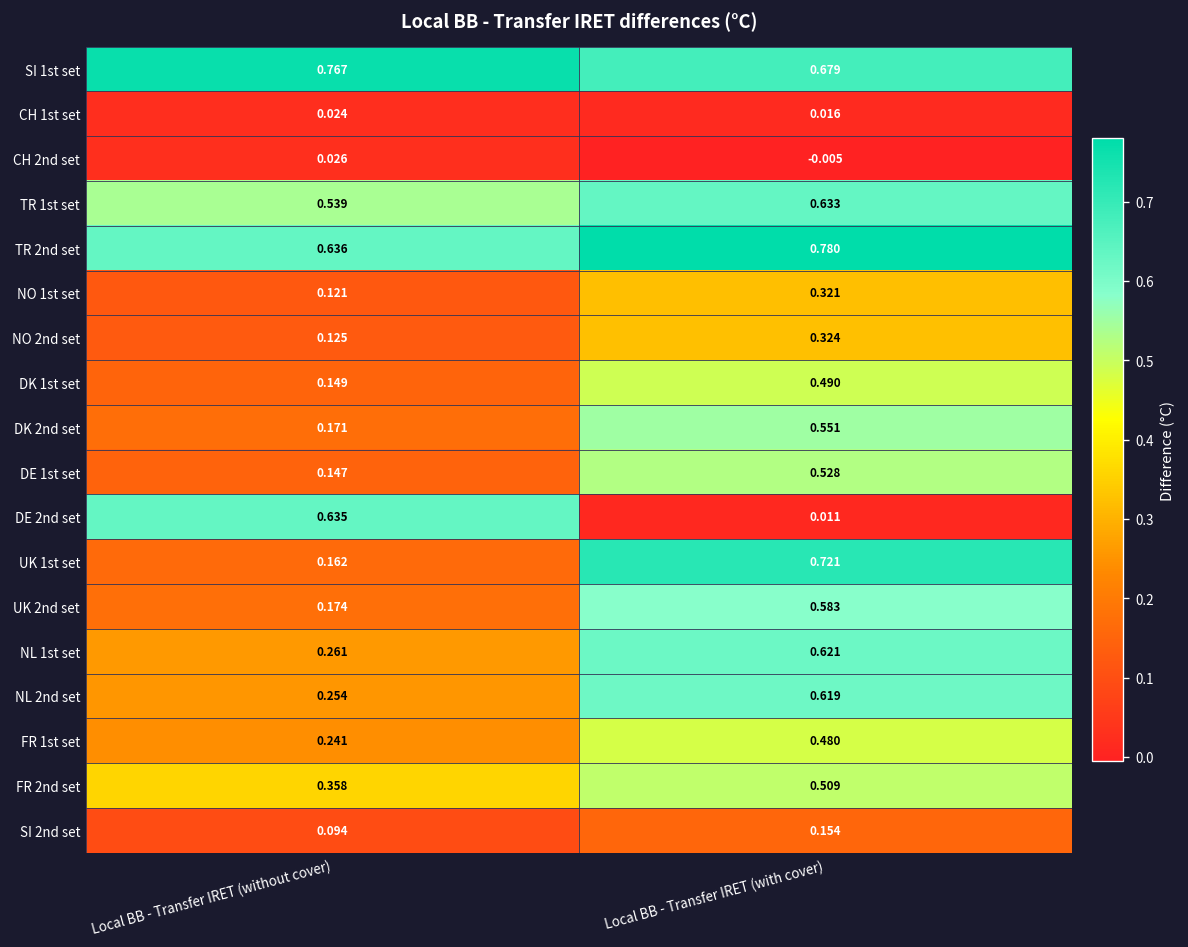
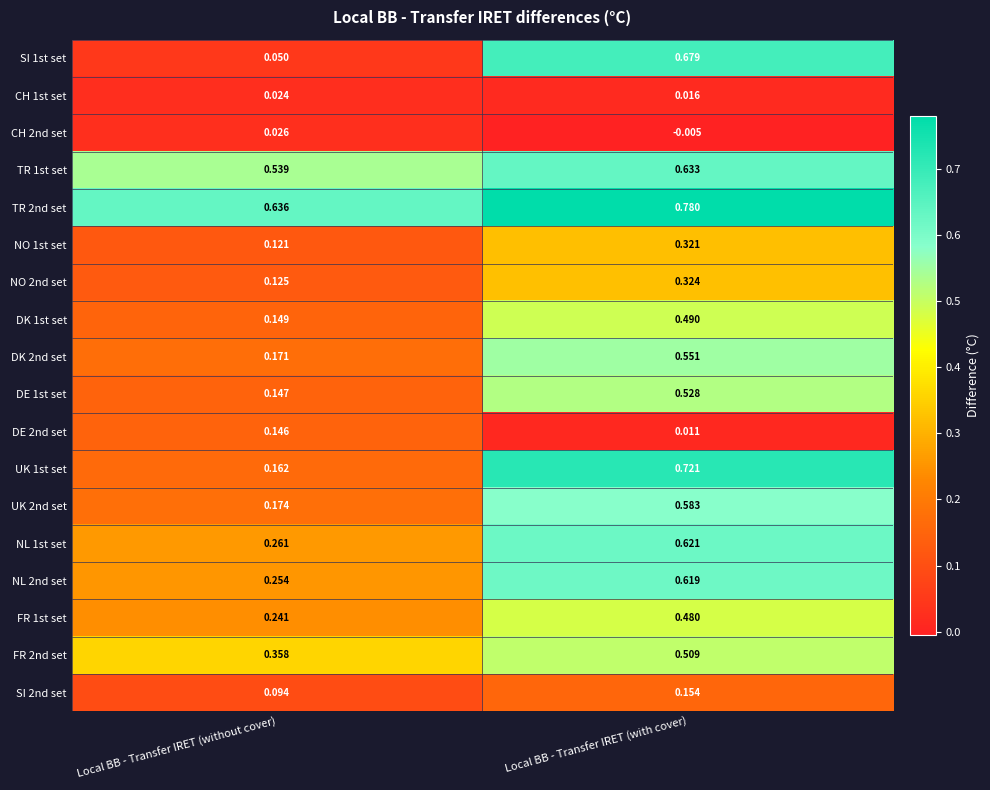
SI 1st set, Local BB - Transfer IRET (without cover): 0.767 -> 0.050
DE 2nd set, Local BB - Transfer IRET (without cover): 0.635 -> 0.146
